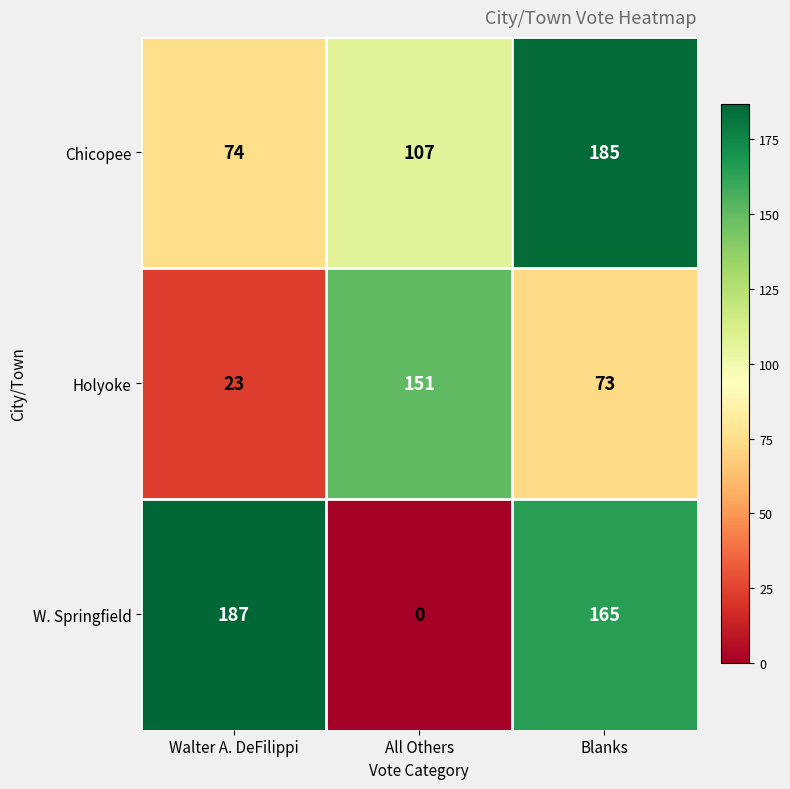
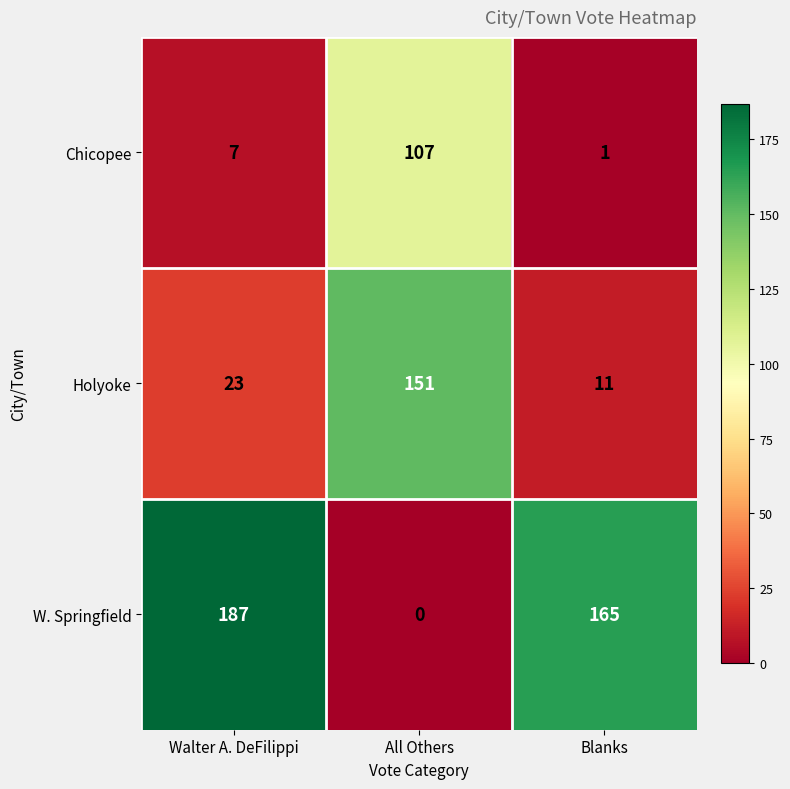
Chicopee, Walter A. DeFilippi: 74 -> 7
Chicopee, Blanks: 185 -> 1
Holyoke, Blanks: 73 -> 11
